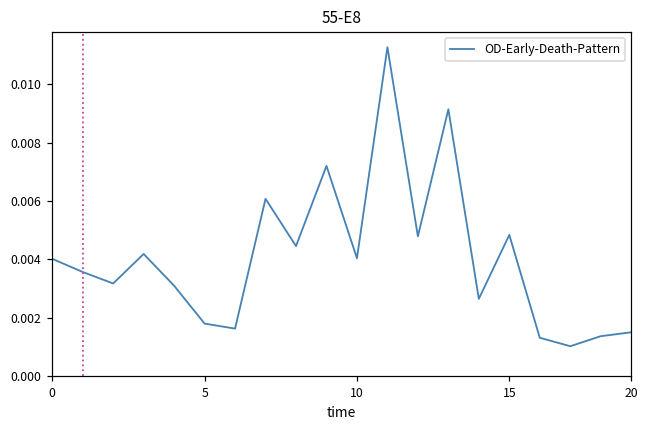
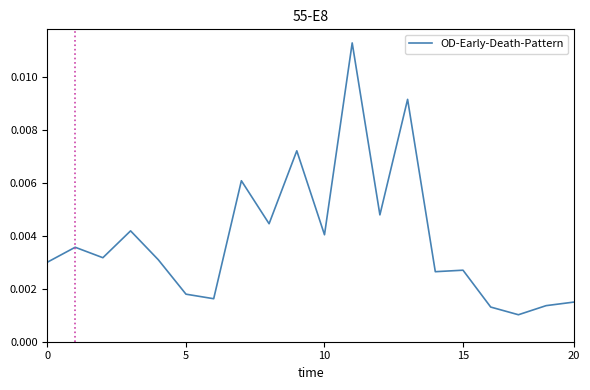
0: 0.0040 -> 0.0030
15: 0.0048 -> 0.0027
